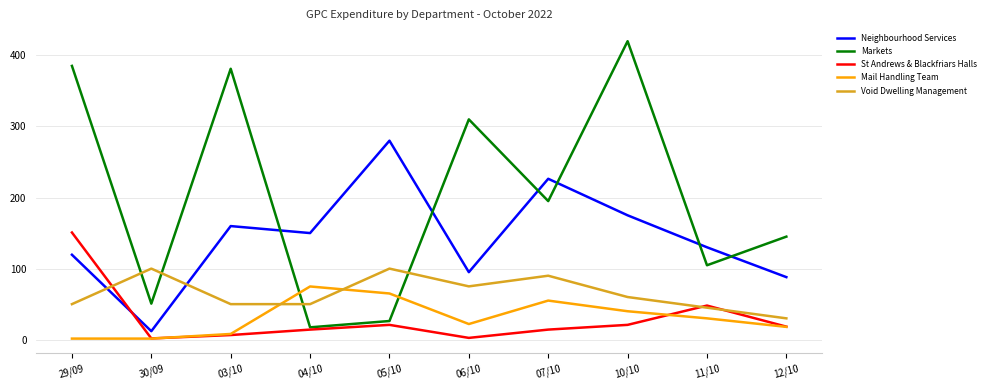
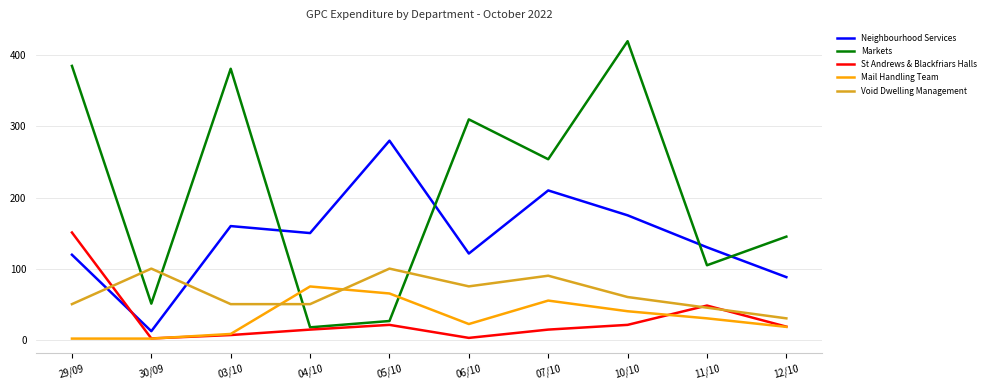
Neighbourhood Services, 06/10: 100 -> 120
Neighbourhood Services, 07/10: 230 -> 210
Markets, 07/10: 200 -> 250
